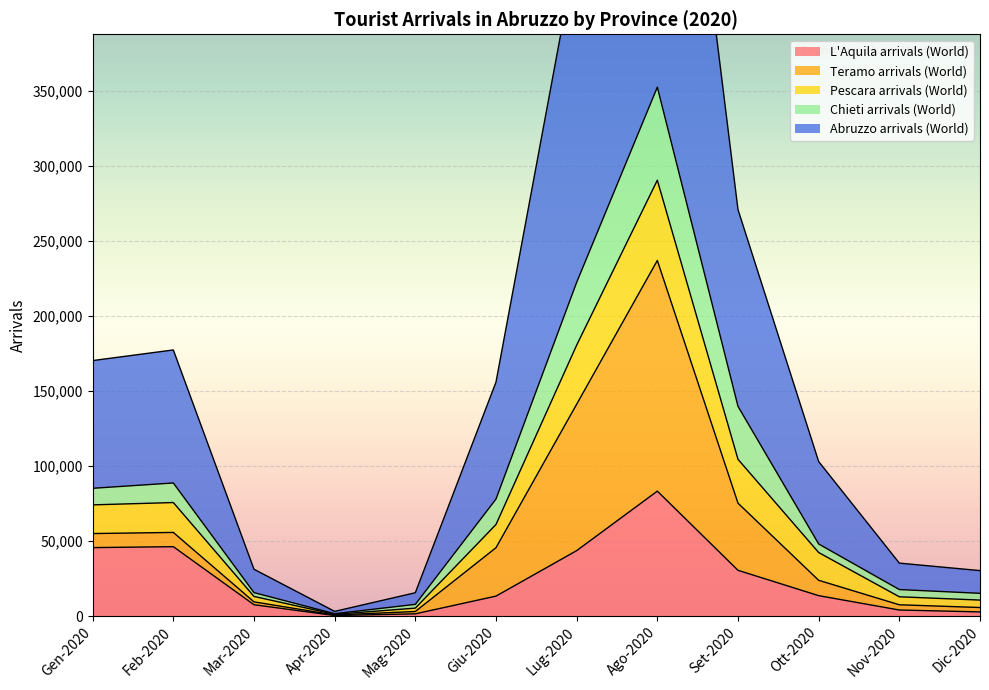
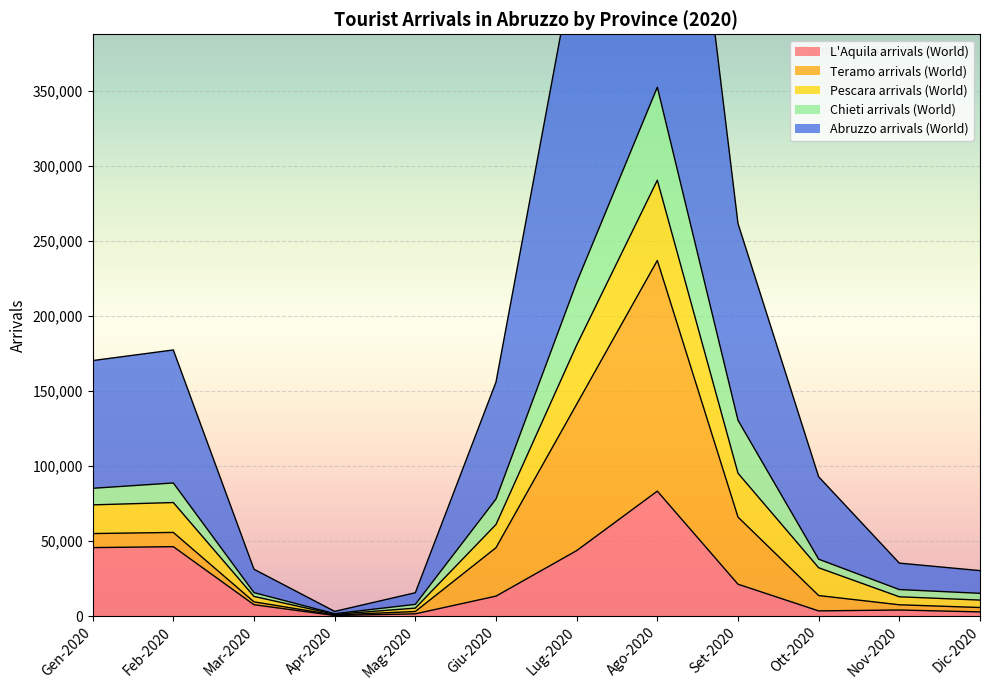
L'Aquila arrivals (World), Set-2020: 30,000 -> 21,000
L'Aquila arrivals (World), Ott-2020: 14,000 -> 3,000
